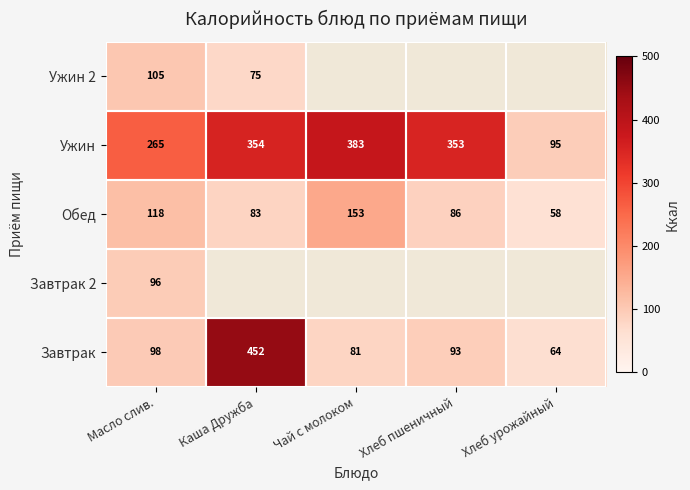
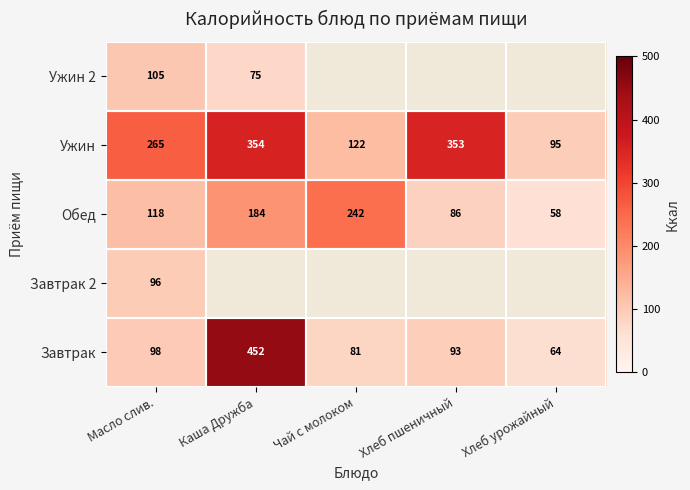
Ужин, Чай с молоком: 383 -> 122
Обед, Каша Дружба: 83 -> 184
Обед, Чай с молоком: 153 -> 242
